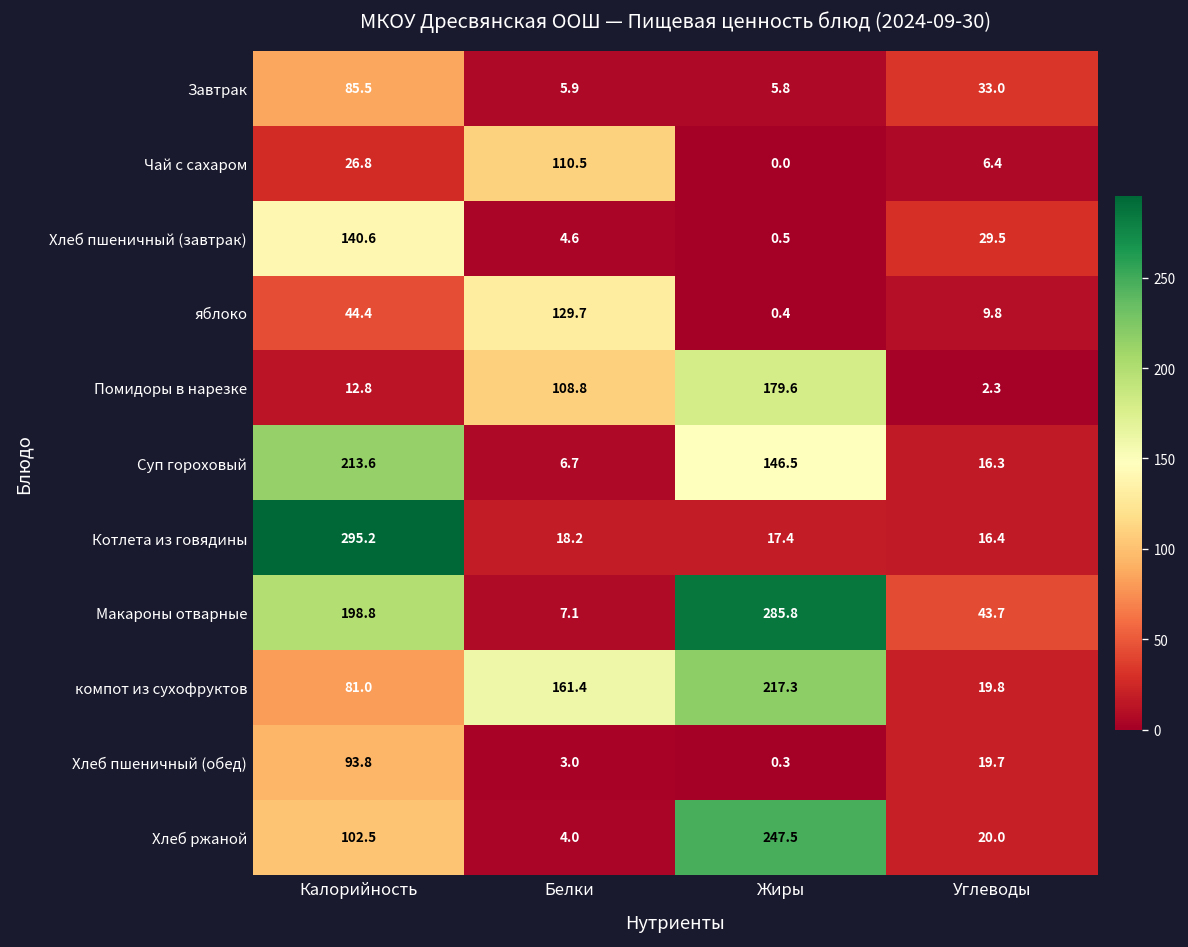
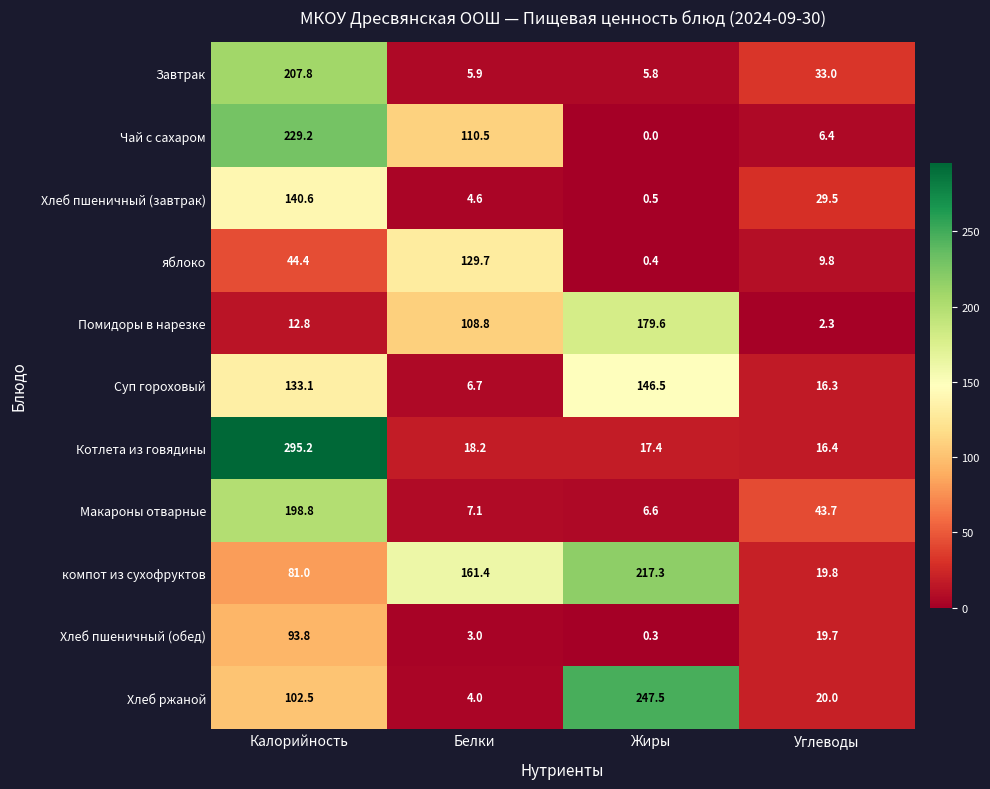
Завтрак, Калорийность: 85.5 -> 207.8
Чай с сахаром, Калорийность: 26.8 -> 229.2
Суп гороховый, Калорийность: 213.6 -> 133.1
Макароны отварные, Жиры: 285.8 -> 6.6
